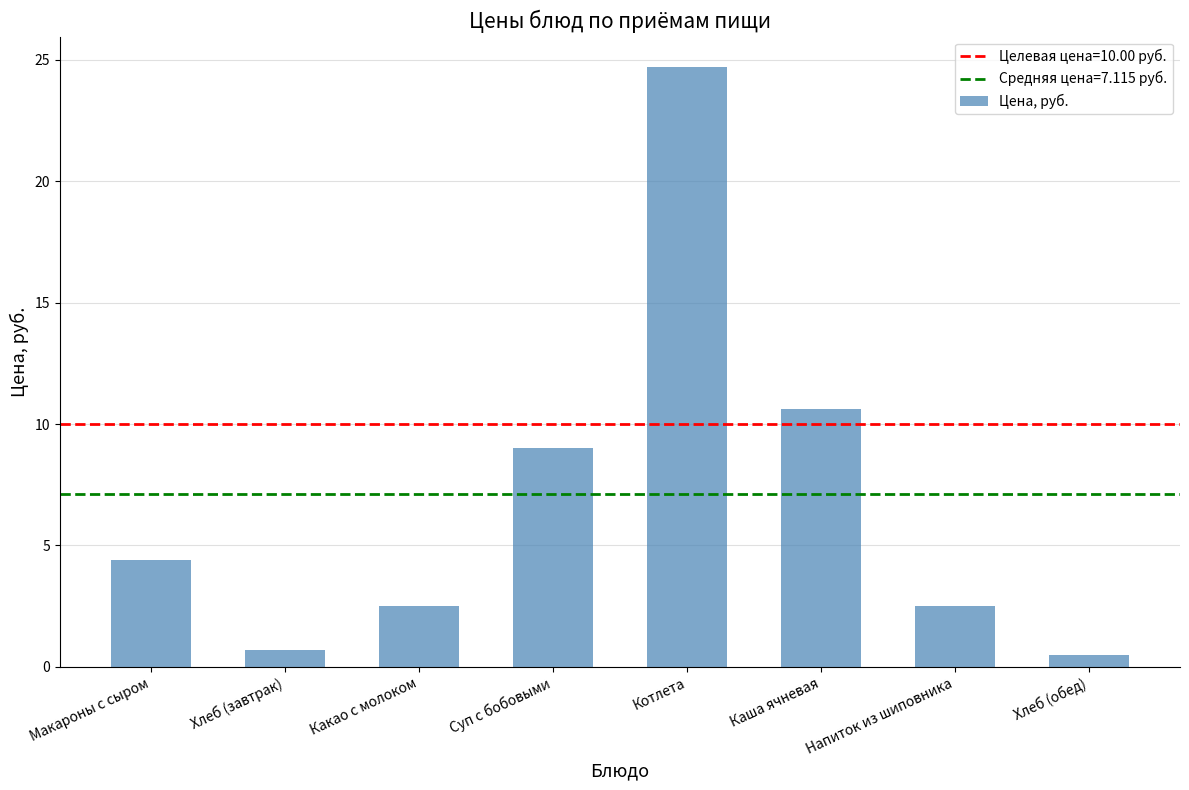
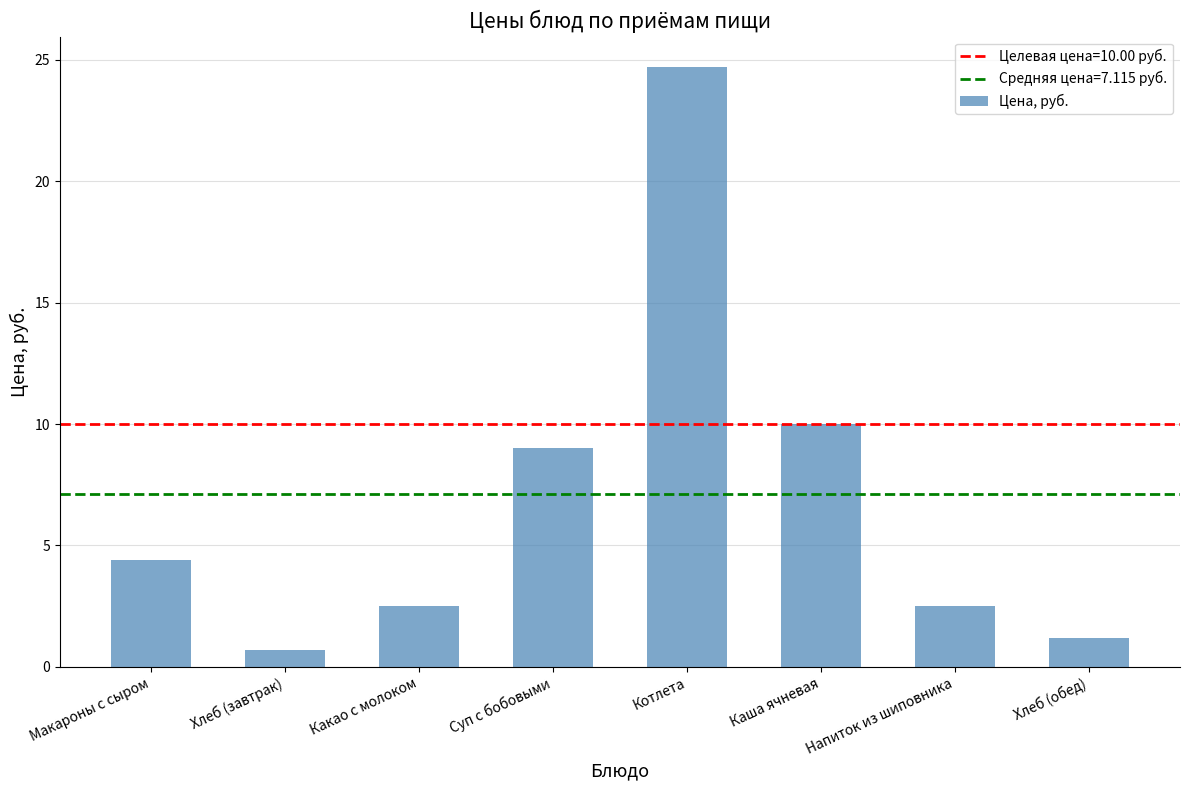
Каша ячневая: 10.6 -> 10.0
Хлеб (обед): 0.5 -> 1.2
